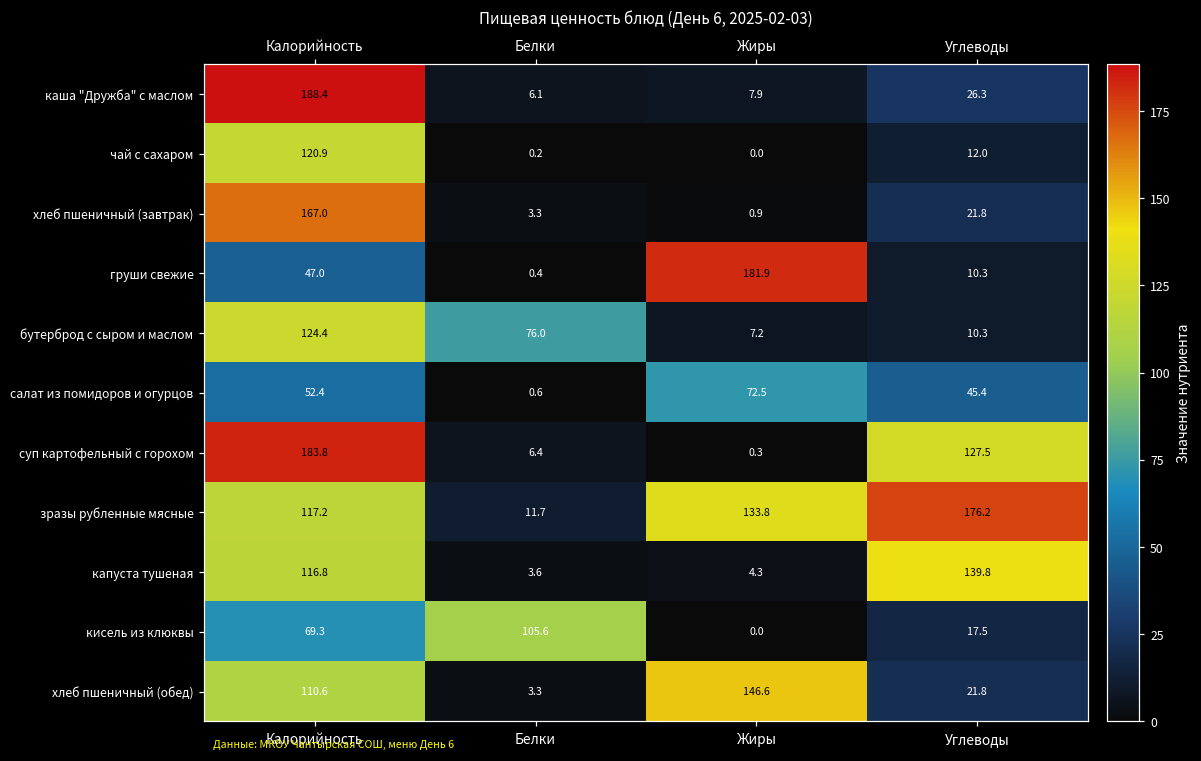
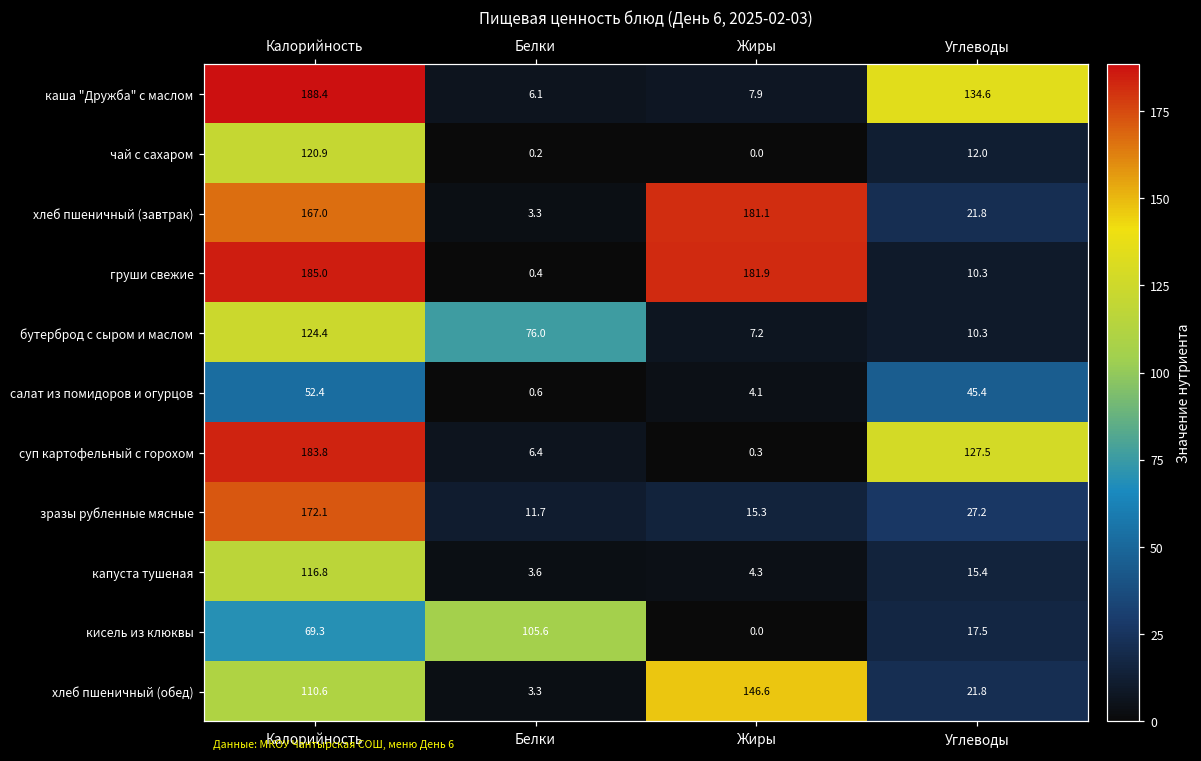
каша "Дружба" с маслом, Углеводы: 26.3 -> 134.6
хлеб пшеничный (завтрак), Жиры: 0.9 -> 181.1
груши свежие, Калорийность: 47.0 -> 185.0
салат из помидоров и огурцов, Жиры: 72.5 -> 4.1
зразы рубленные мясные, Калорийность: 117.2 -> 172.1
зразы рубленные мясные, Жиры: 133.8 -> 15.3
зразы рубленные мясные, Углеводы: 176.2 -> 27.2
капуста тушеная, Углеводы: 139.8 -> 15.4
